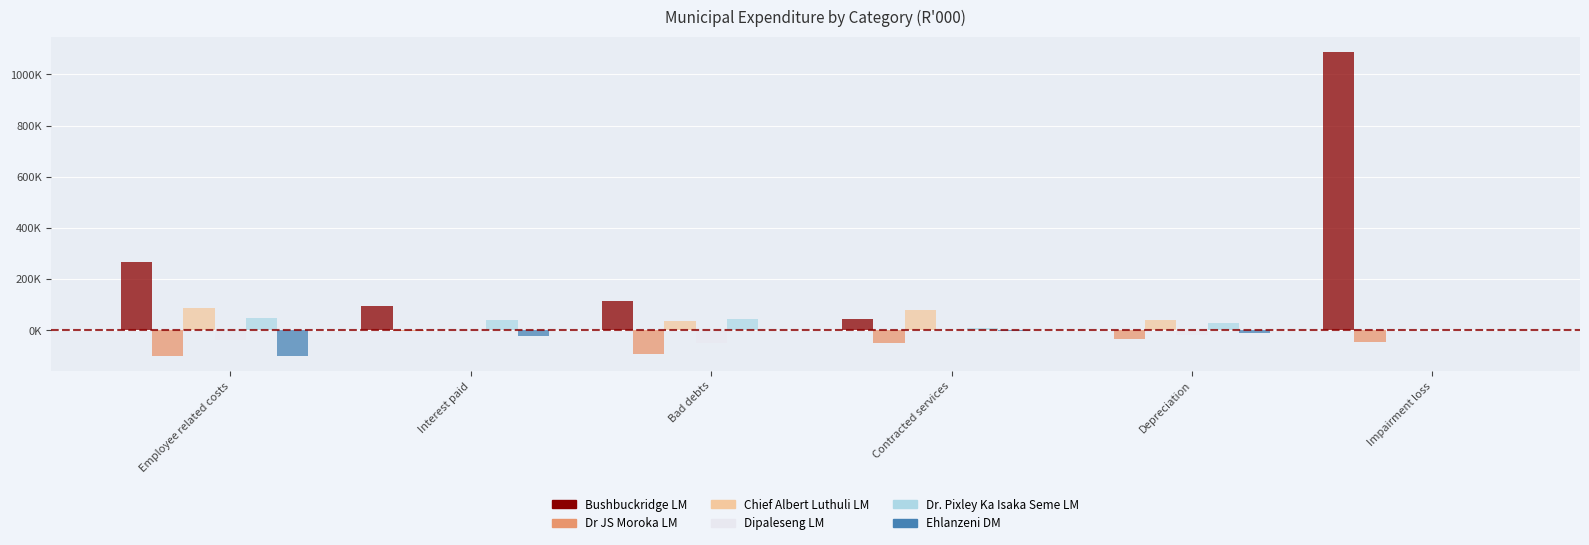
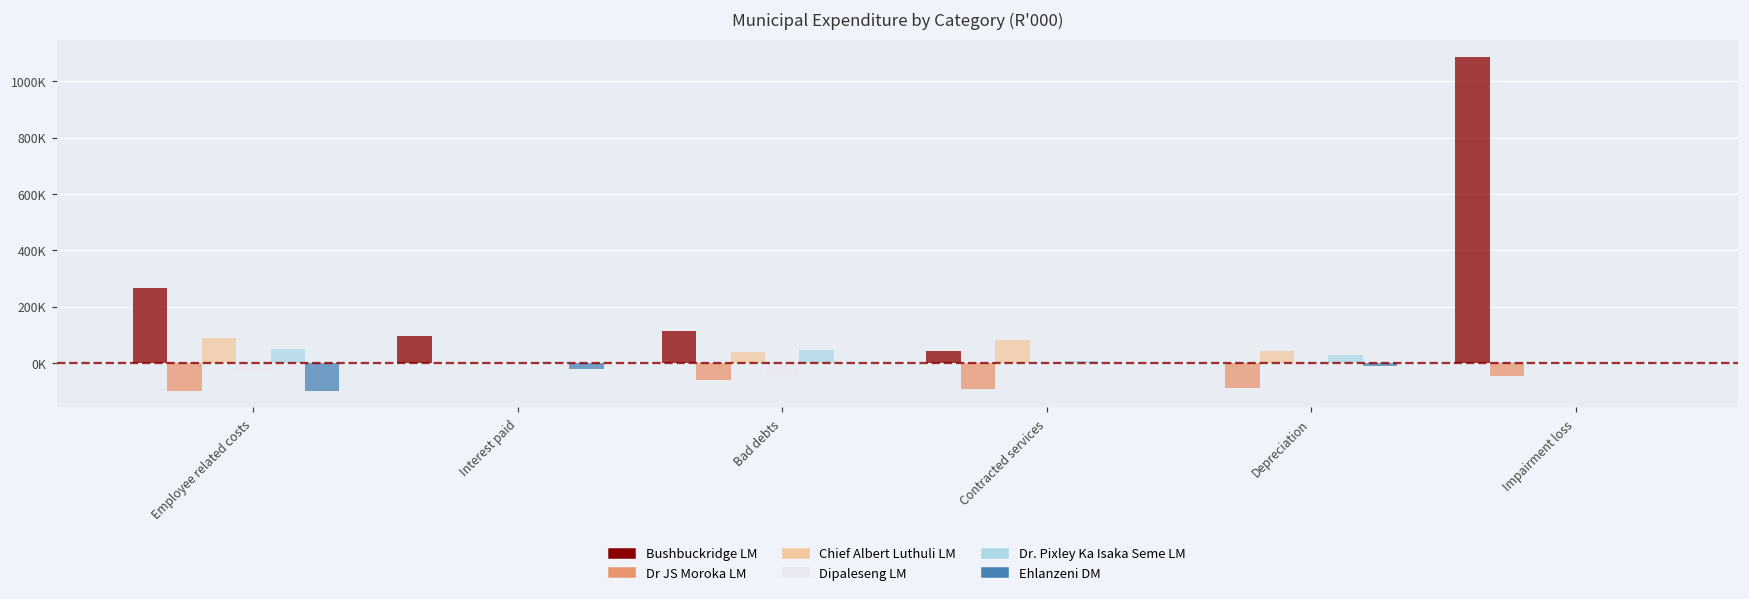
Dr. Pixley Ka Isaka Seme LM, Interest paid: 40000 -> 0
Dr JS Moroka LM, Bad debts: -90000 -> -60000
Dr JS Moroka LM, Contracted services: -50000 -> -90000
Dr JS Moroka LM, Depreciation: -40000 -> -90000
